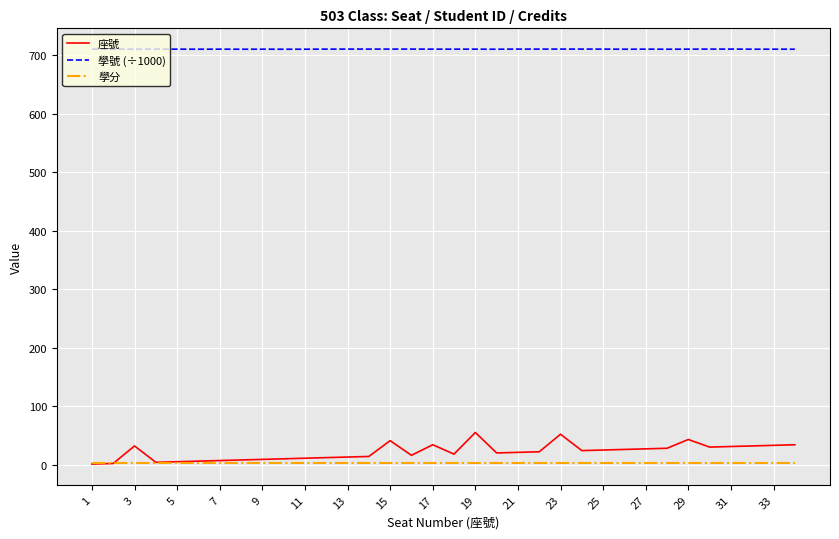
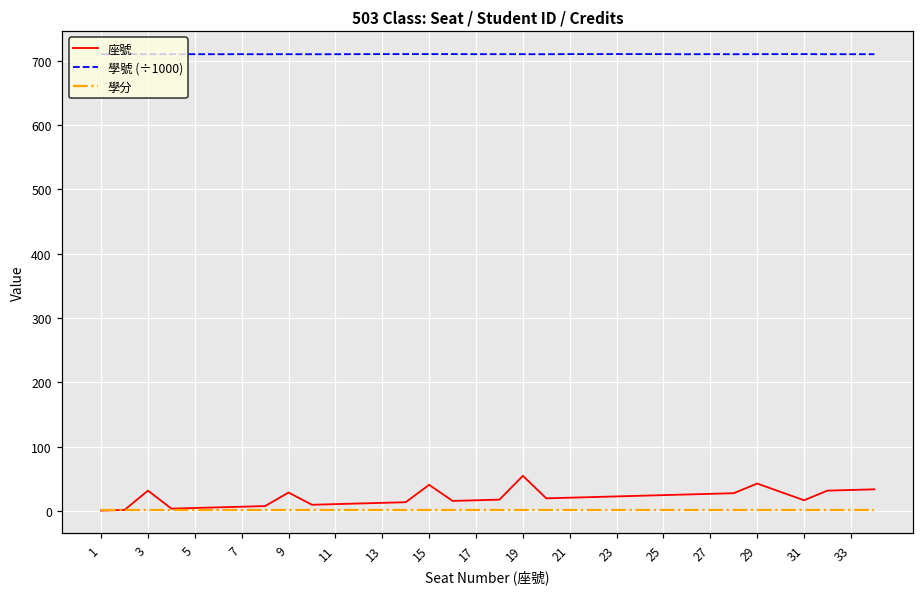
座號, 9: 10 -> 30
座號, 17: 30 -> 20
座號, 23: 50 -> 20
座號, 31: 30 -> 20
